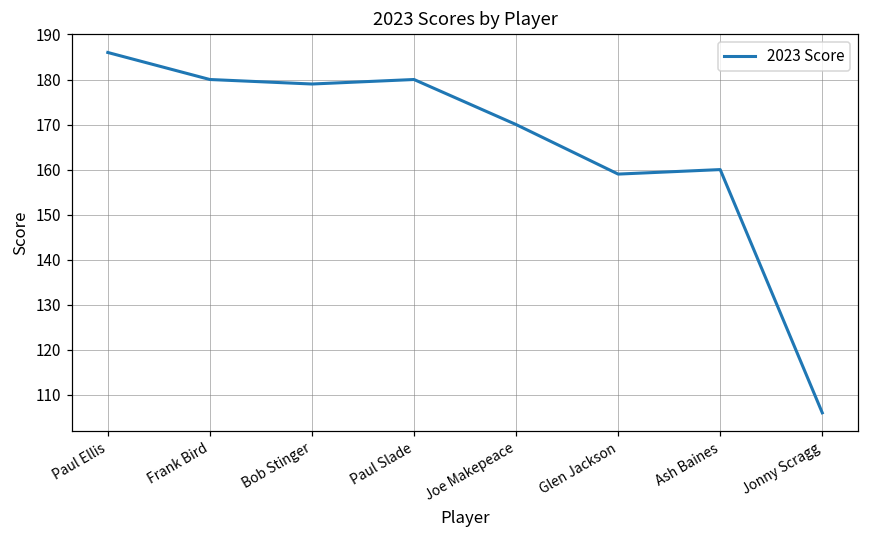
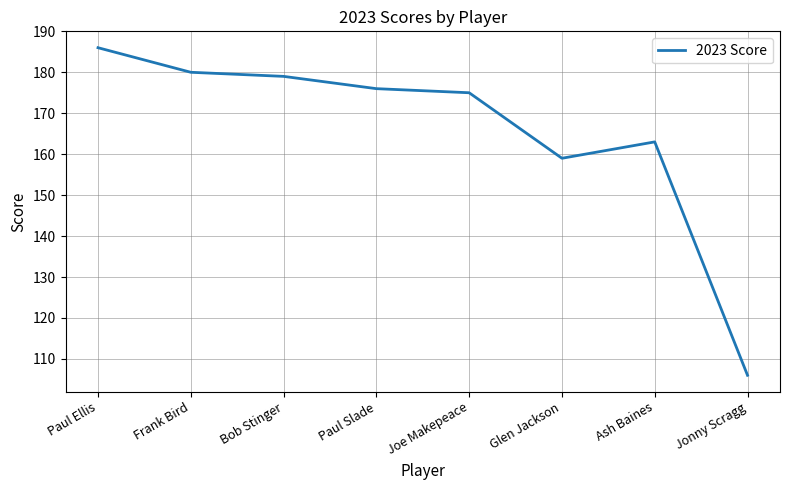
Paul Slade: 180 -> 176
Joe Makepeace: 170 -> 175
Ash Baines: 160 -> 163
